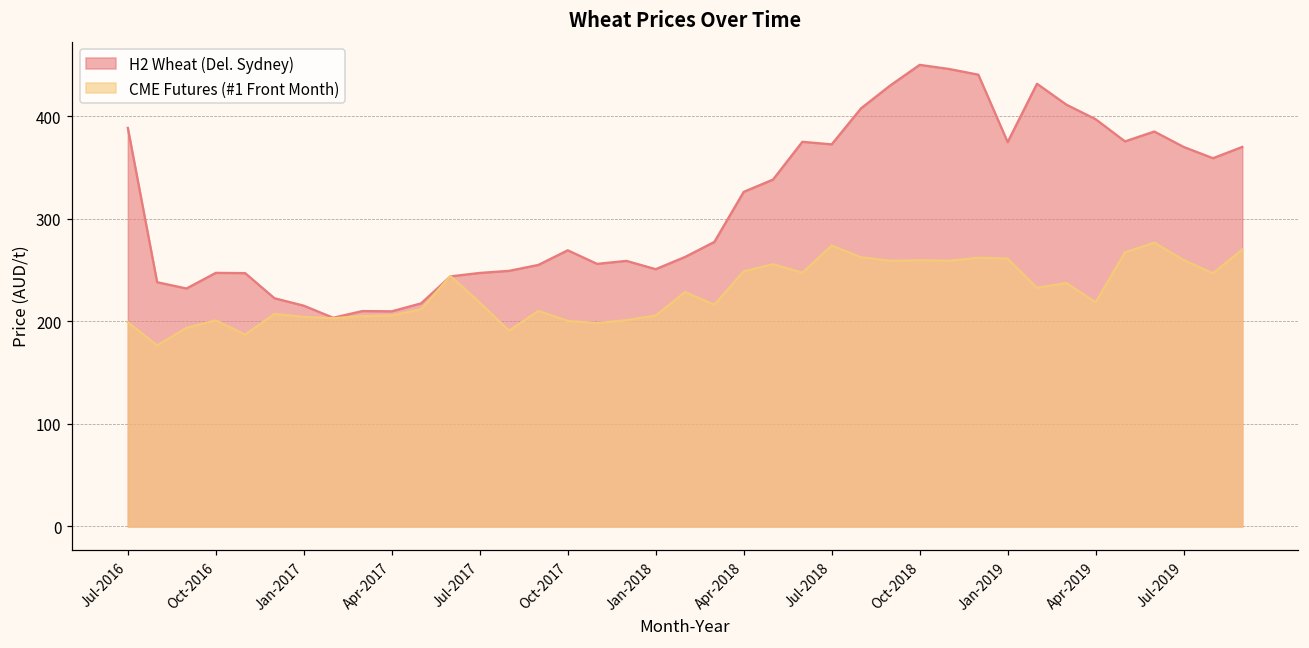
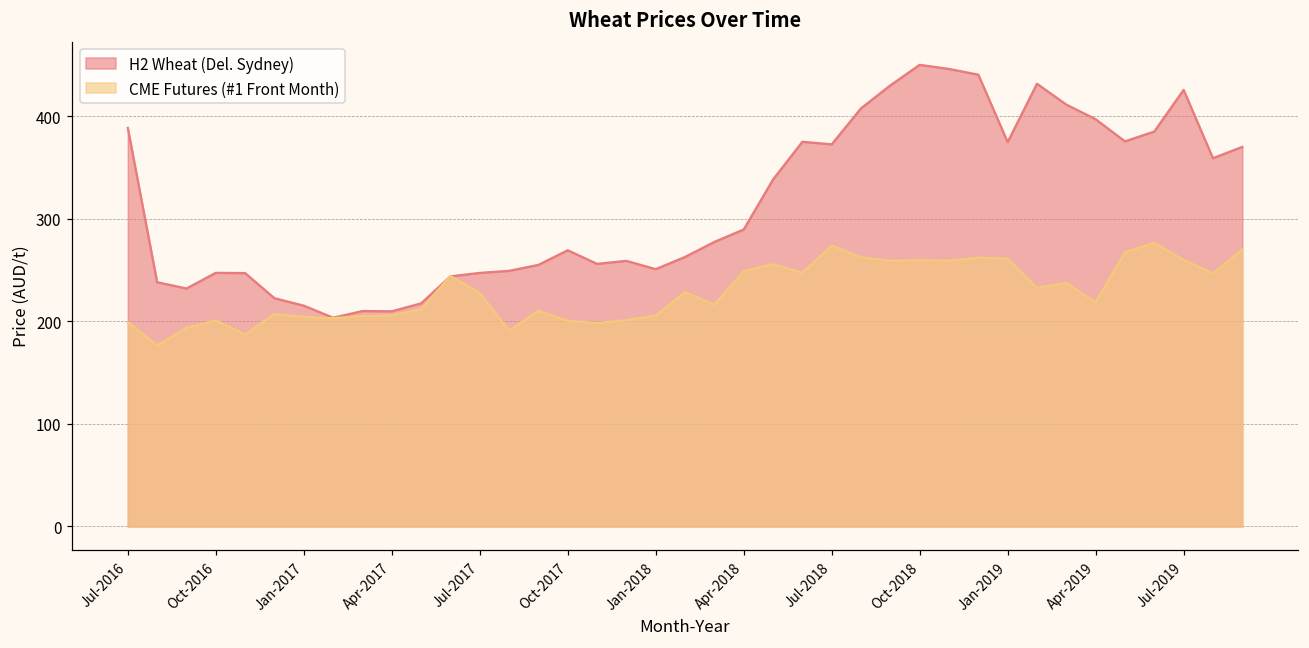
CME Futures (#1 Front Month), Jul-2017: 220 -> 230
H2 Wheat (Del. Sydney), Apr-2018: 330 -> 290
H2 Wheat (Del. Sydney), Jul-2019: 370 -> 430
